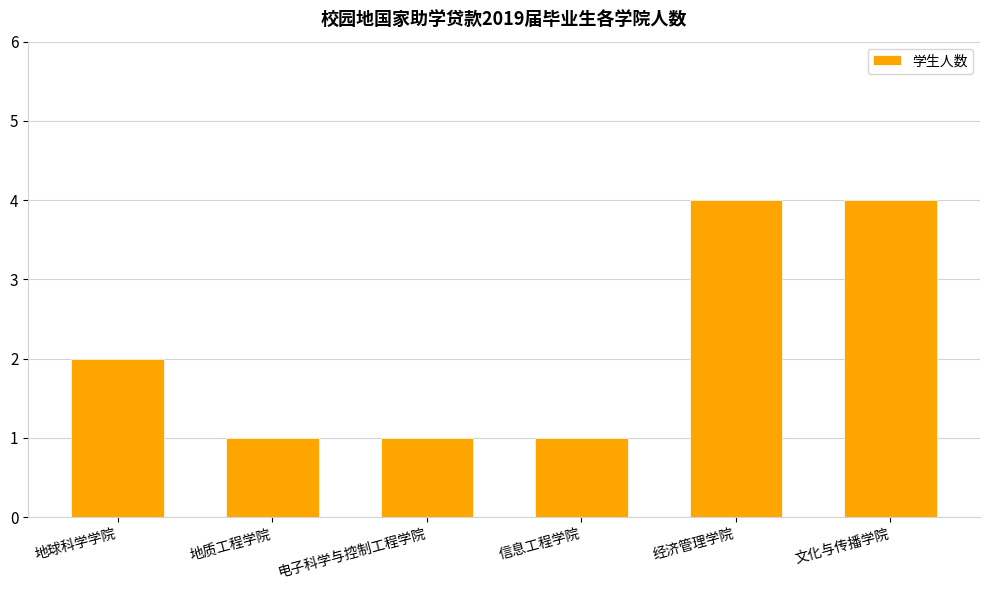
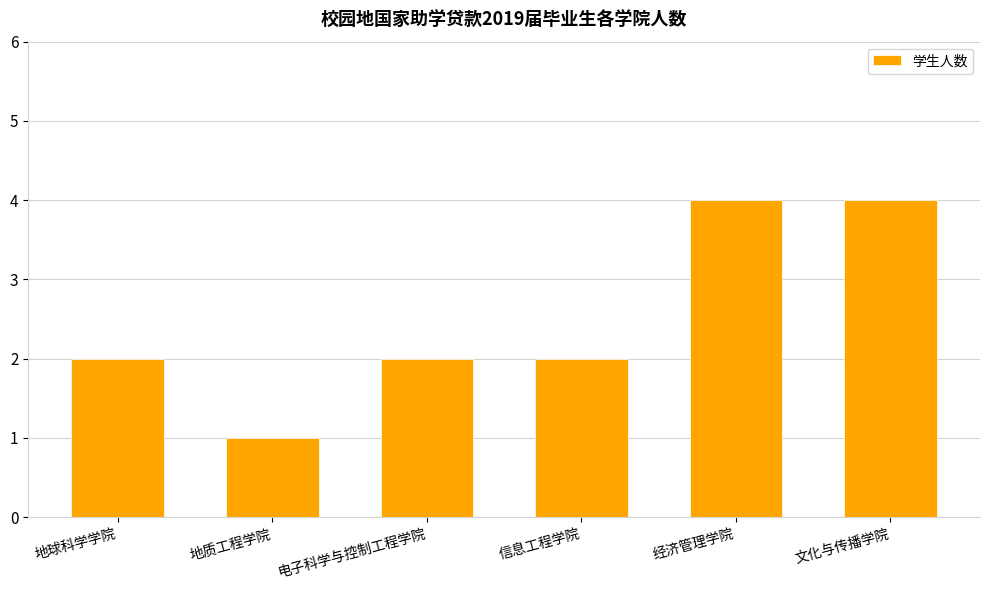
电子科学与控制工程学院: 1 -> 2
信息工程学院: 1 -> 2
